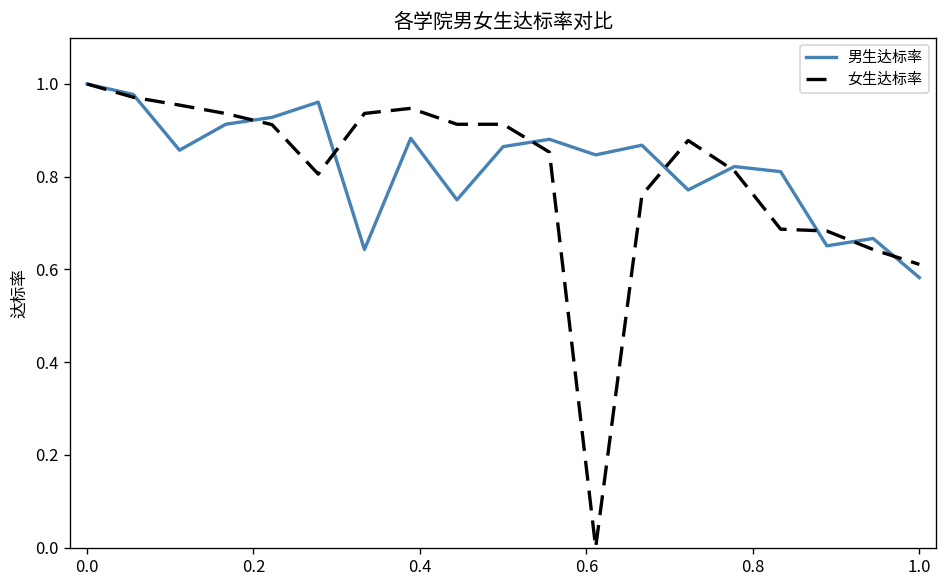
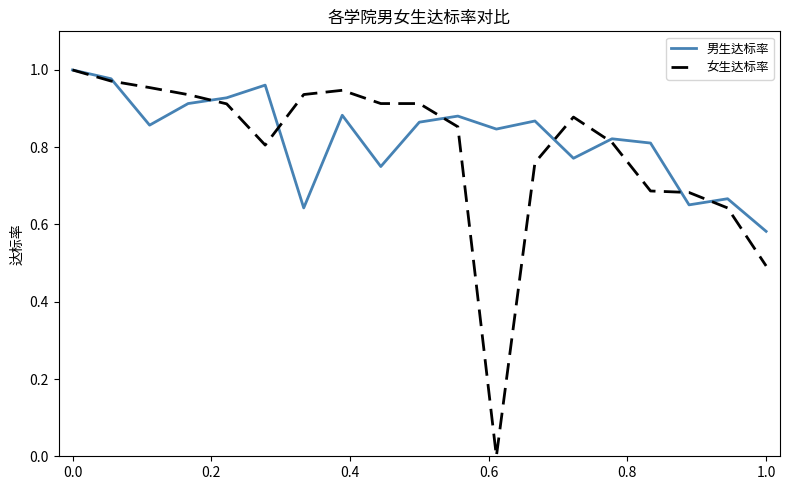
女生达标率, 1.0: 0.61 -> 0.49
